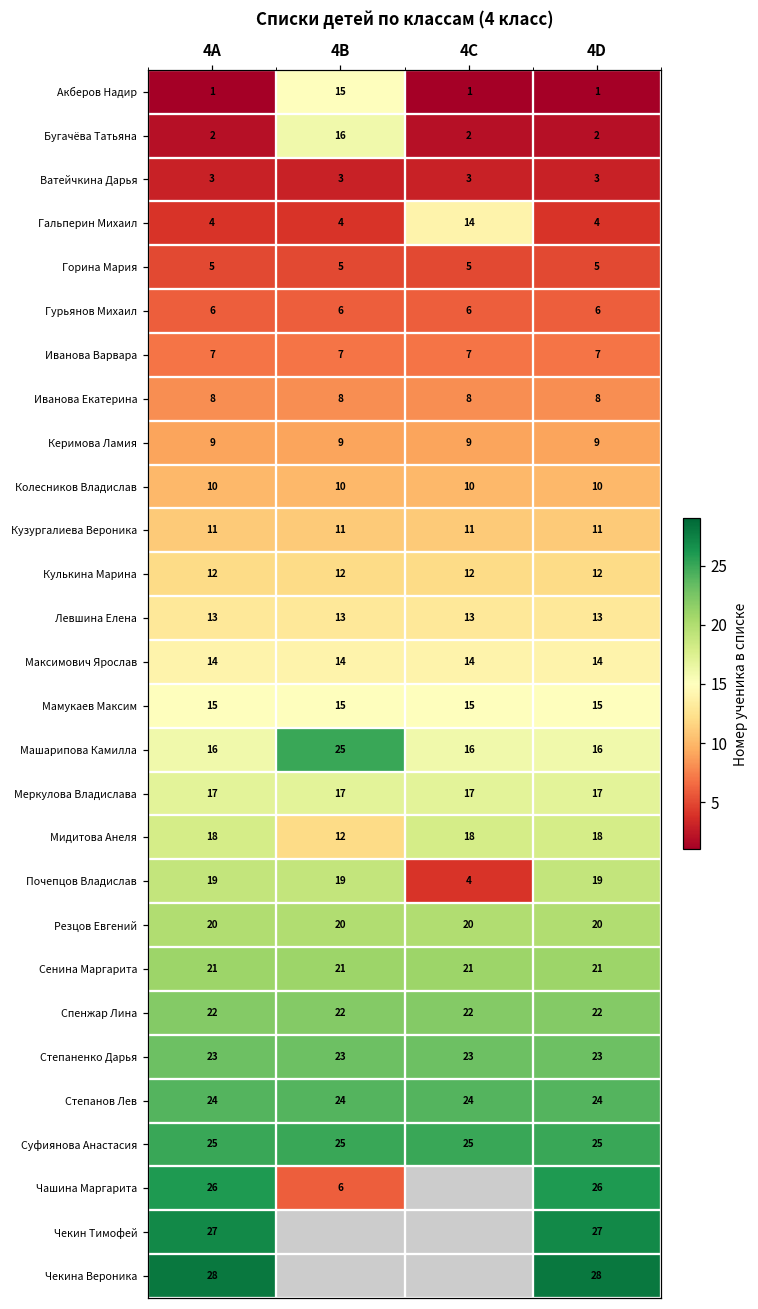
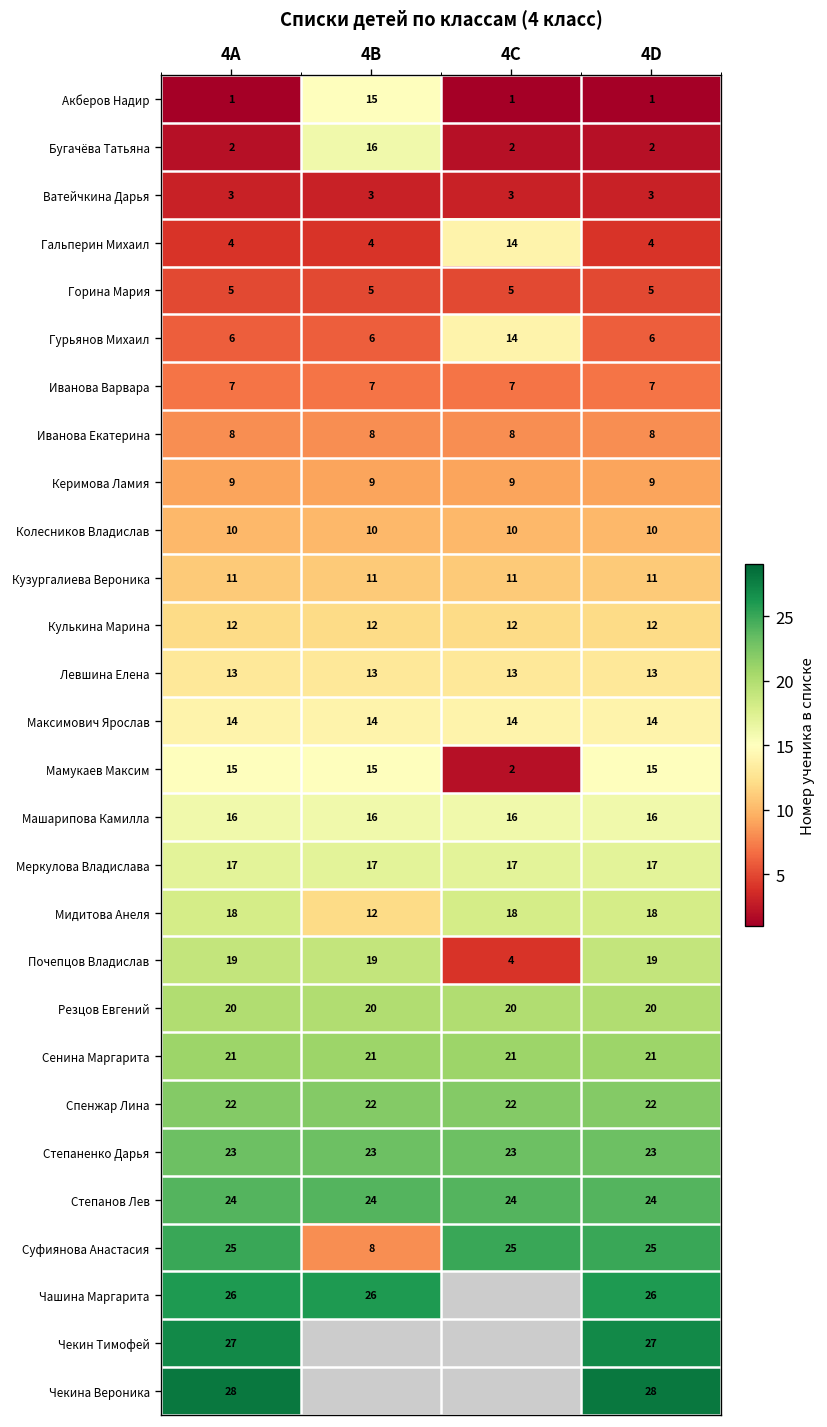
Гурьянов Михаил, 4C: 6 -> 14
Мамукаев Максим, 4C: 15 -> 2
Машарипова Камилла, 4B: 25 -> 16
Суфиянова Анастасия, 4B: 25 -> 8
Чашина Маргарита, 4B: 6 -> 26
